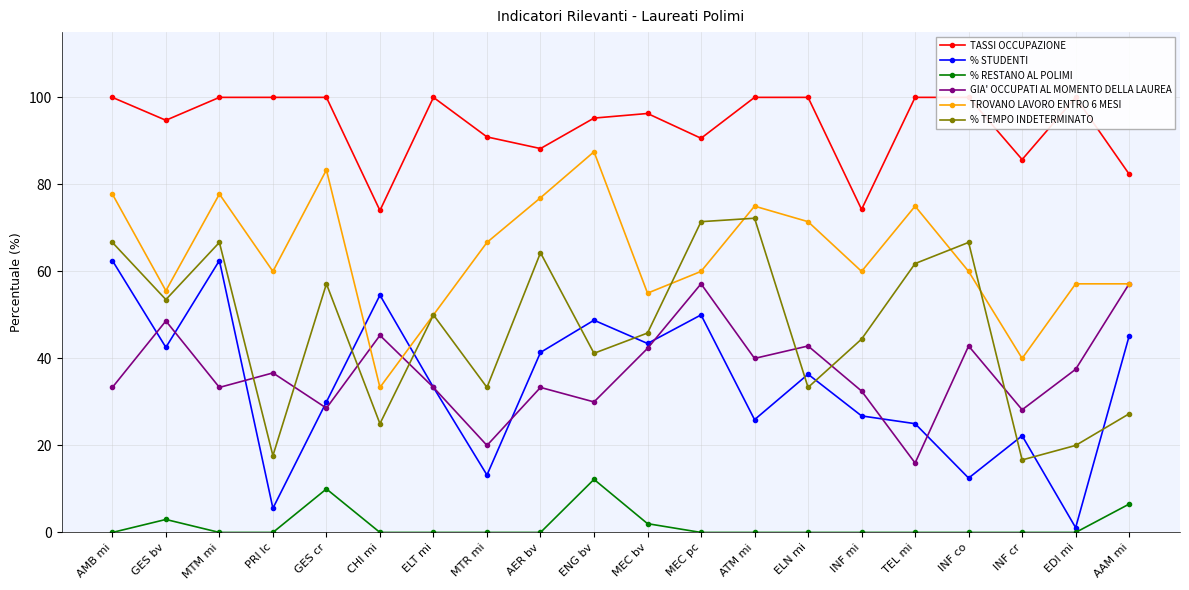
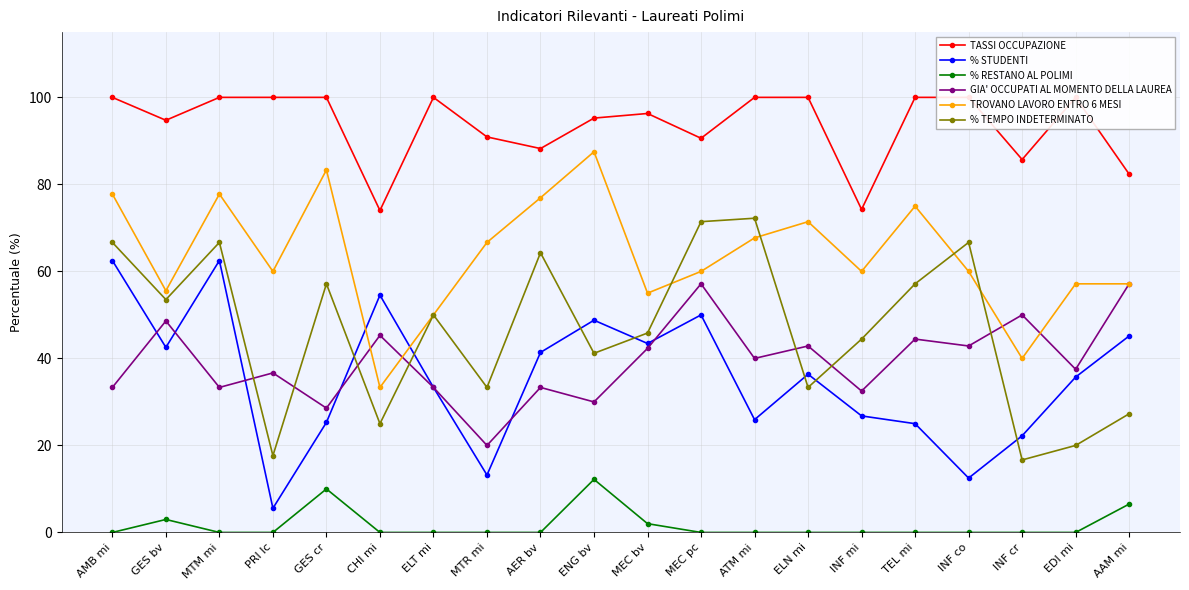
% STUDENTI, GES cr: 30 -> 25
TROVANO LAVORO ENTRO 6 MESI, ATM mi: 75 -> 68
GIA' OCCUPATI AL MOMENTO DELLA LAUREA, TEL mi: 16 -> 44
% TEMPO INDETERMINATO, TEL mi: 62 -> 57
GIA' OCCUPATI AL MOMENTO DELLA LAUREA, INF cr: 28 -> 50
% STUDENTI, EDI mi: 1 -> 36
